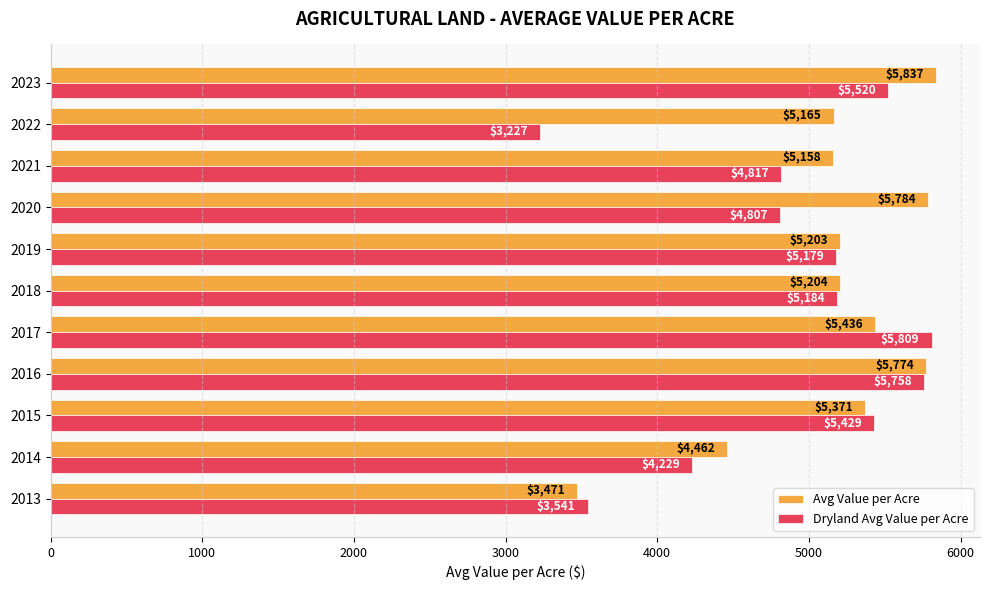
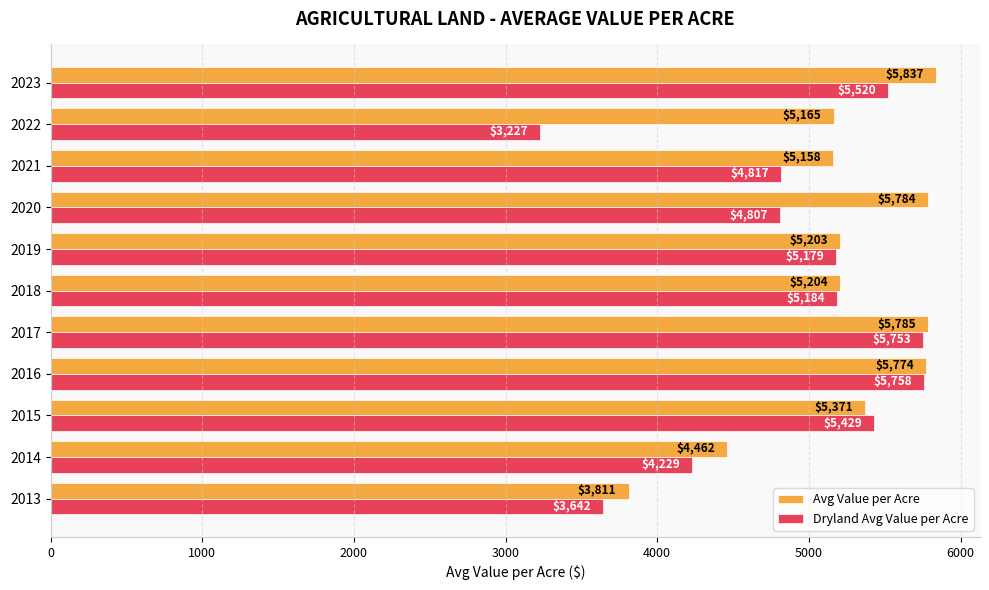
Avg Value per Acre, 2017: $5,436 -> $5,785
Dryland Avg Value per Acre, 2017: $5,809 -> $5,753
Avg Value per Acre, 2013: $3,471 -> $3,811
Dryland Avg Value per Acre, 2013: $3,541 -> $3,642
